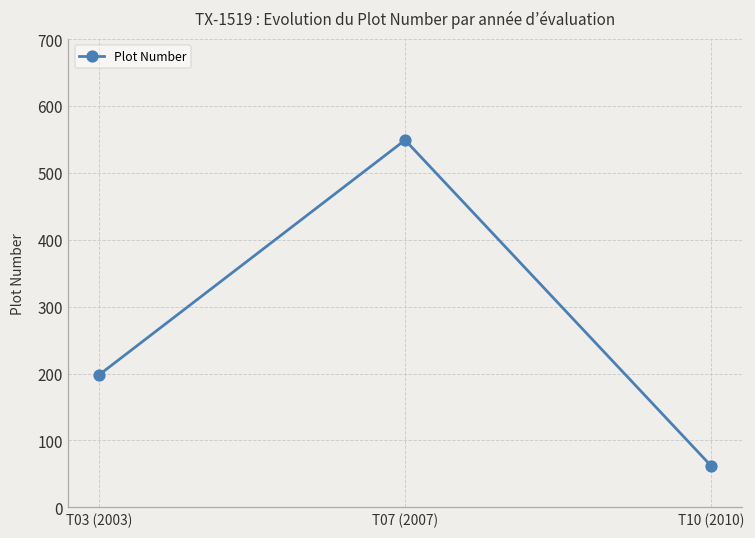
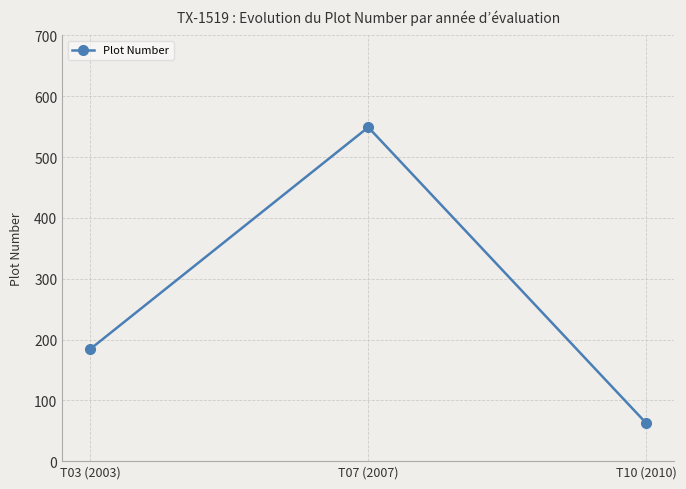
T03 (2003): 200 -> 180
